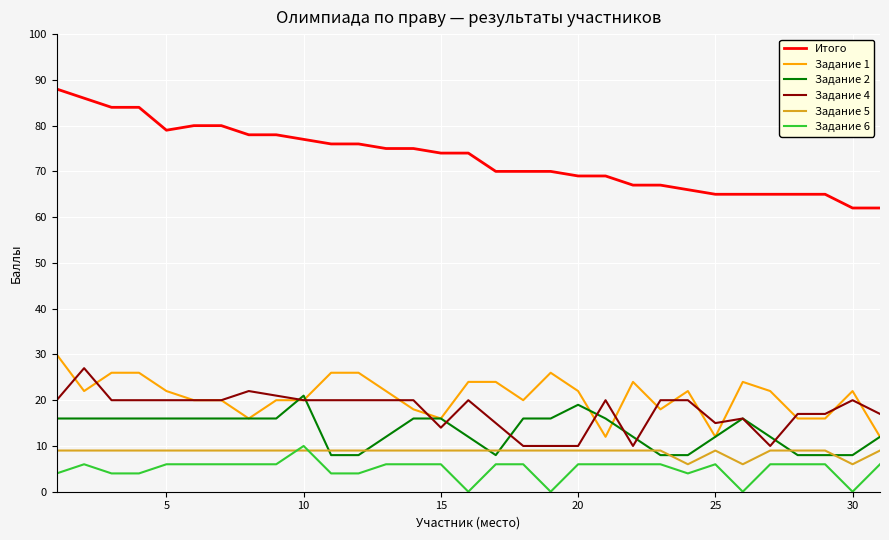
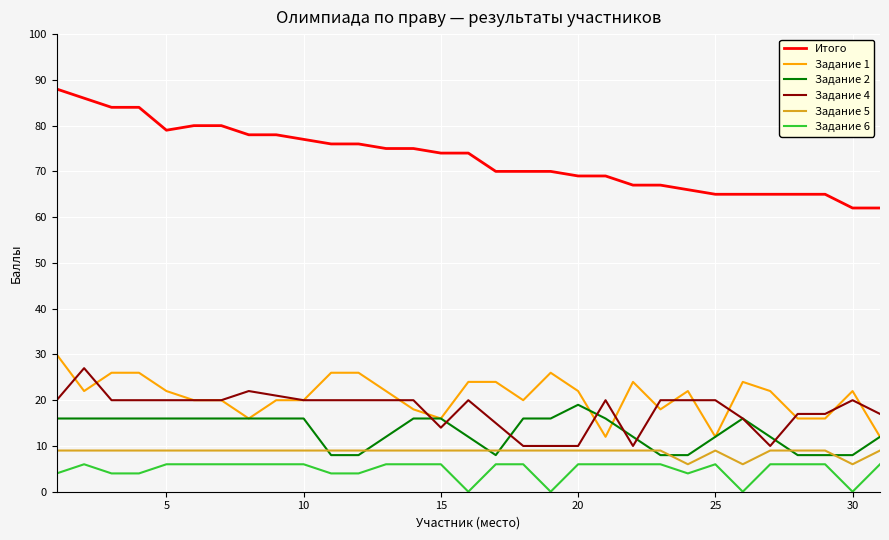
Задание 2, 10: 21 -> 16
Задание 6, 10: 10 -> 6
Задание 4, 25: 15 -> 20
